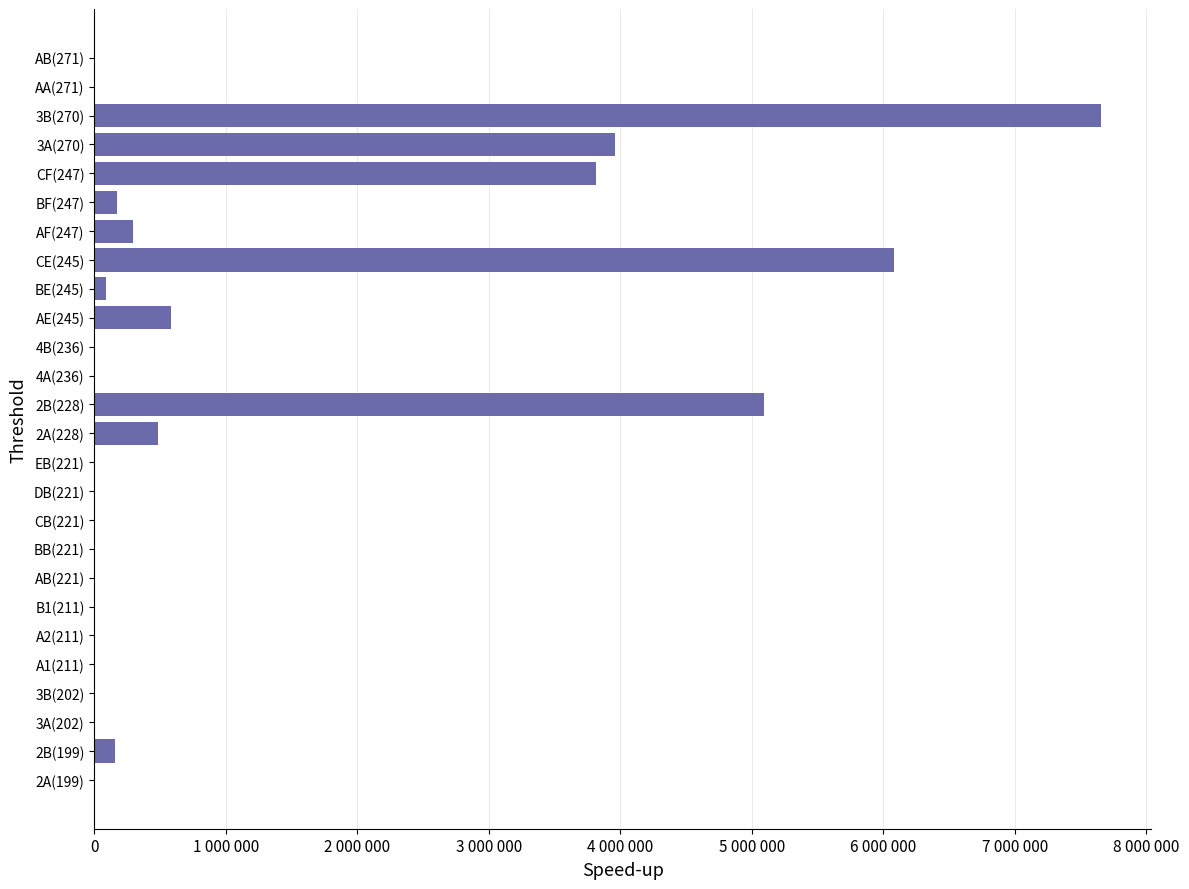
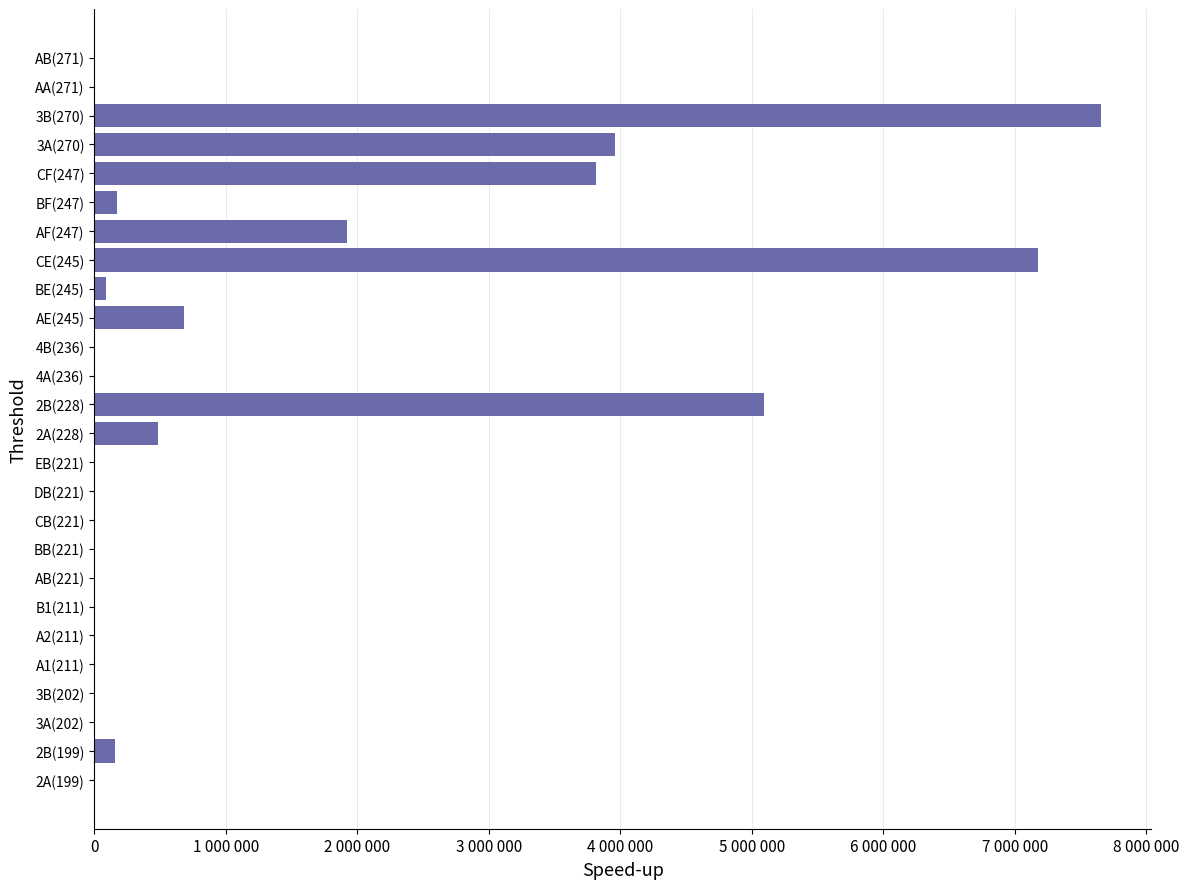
AF(247): 290000 -> 1920000
CE(245): 6080000 -> 7180000
AE(245): 580000 -> 680000
